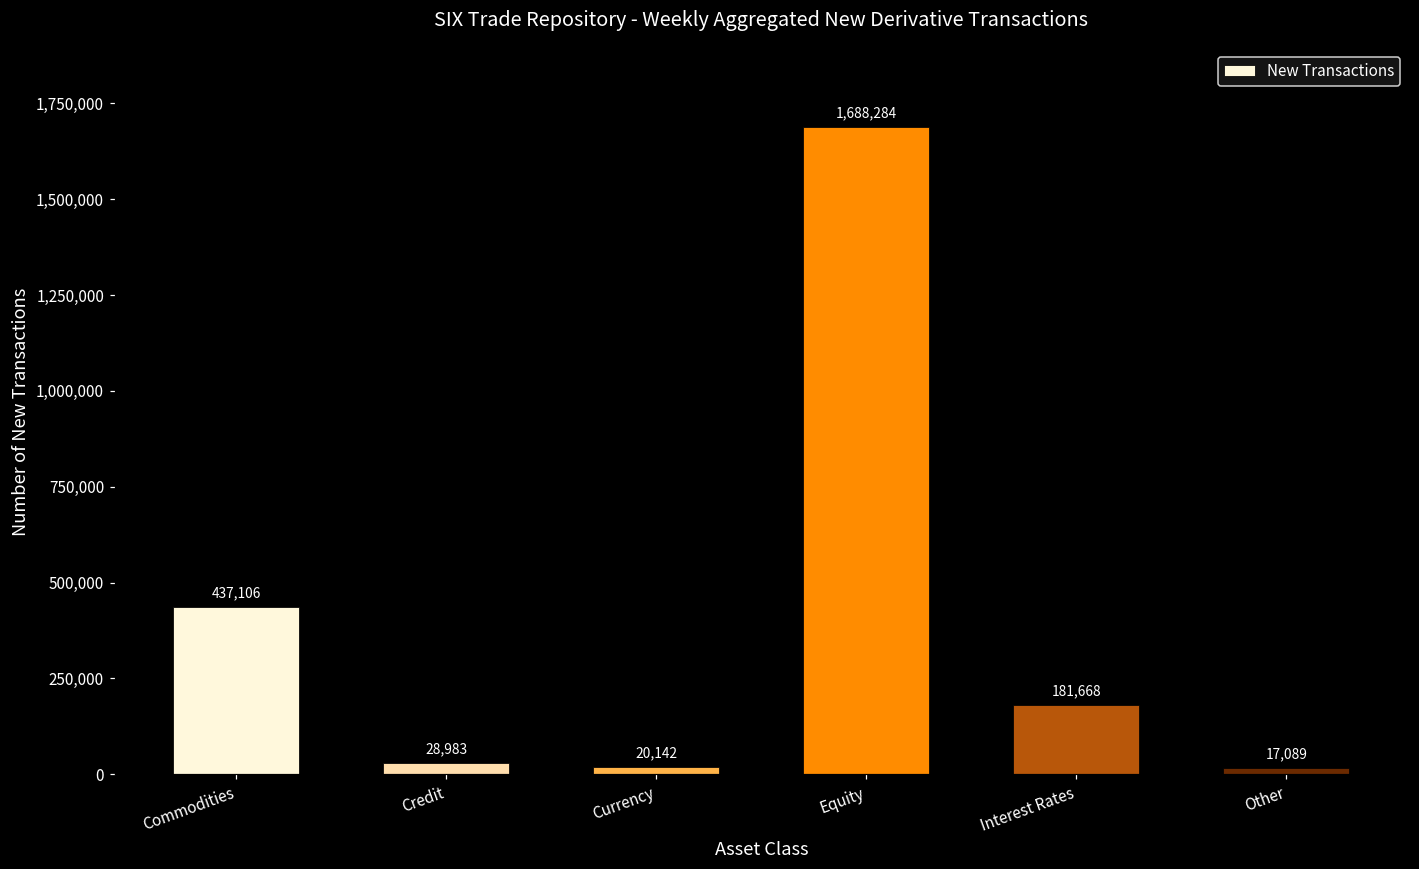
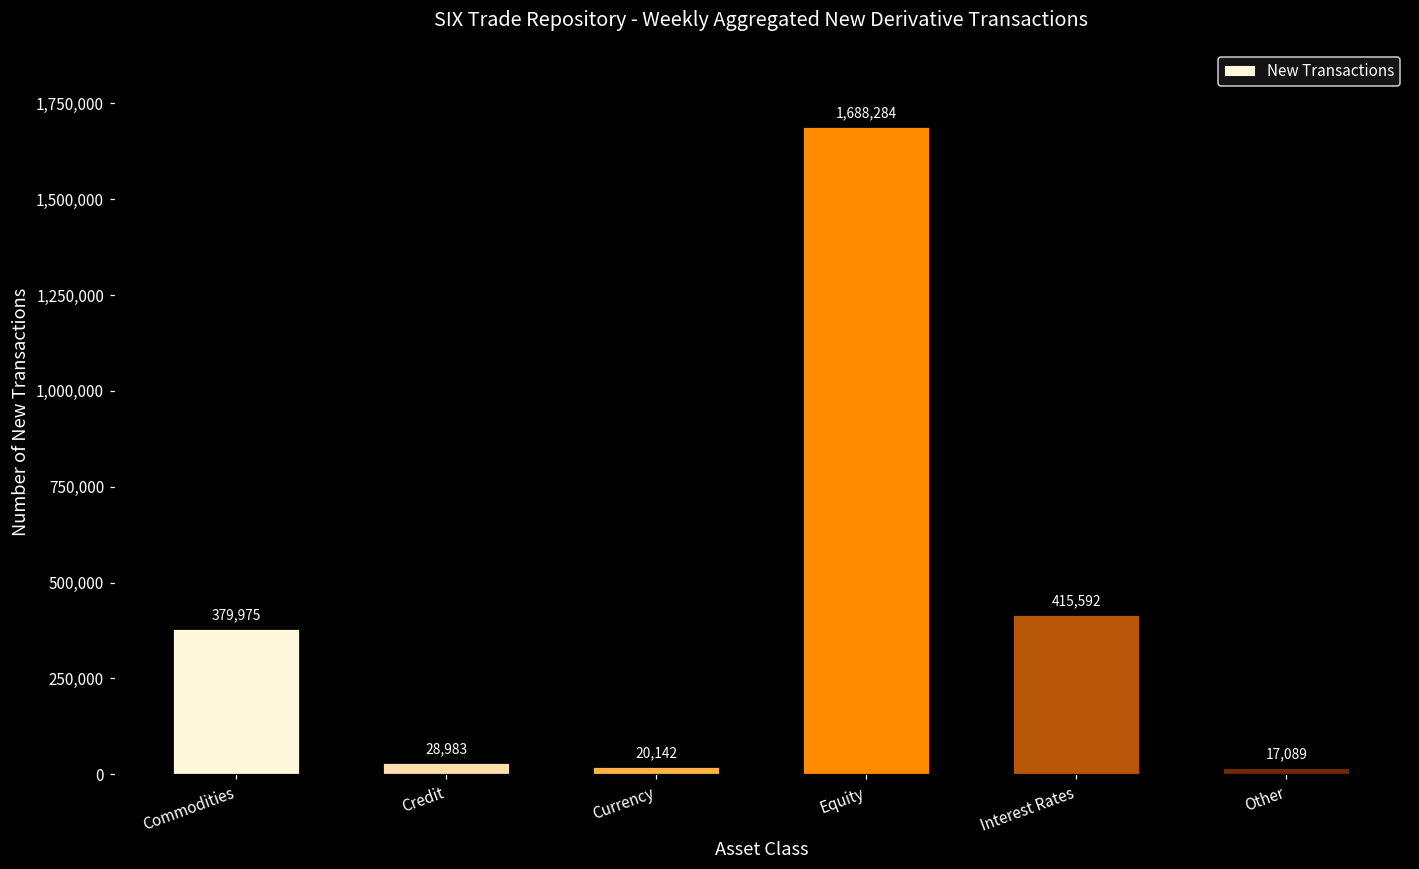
Commodities: 437,106 -> 379,975
Interest Rates: 181,668 -> 415,592
